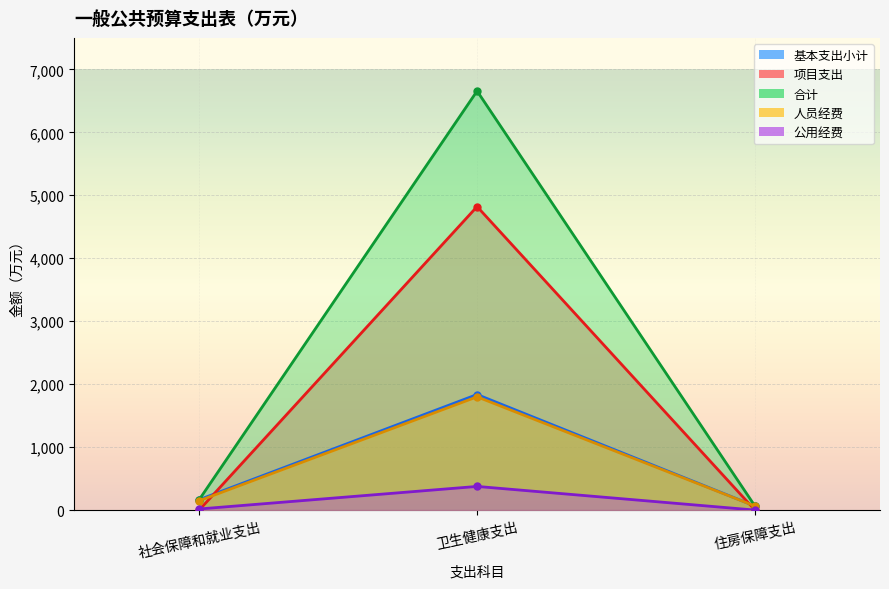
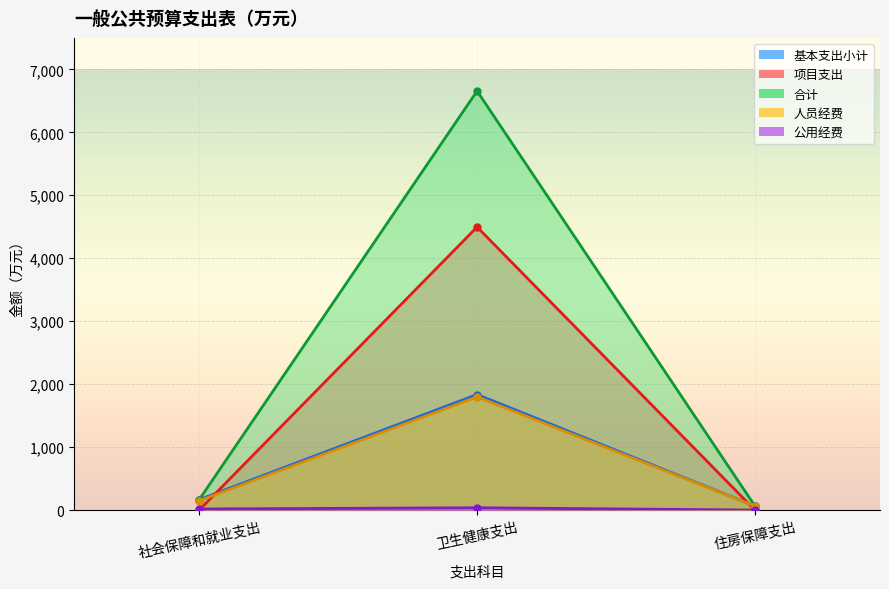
项目支出, 卫生健康支出: 4,800 -> 4,500
公用经费, 卫生健康支出: 400 -> 0
